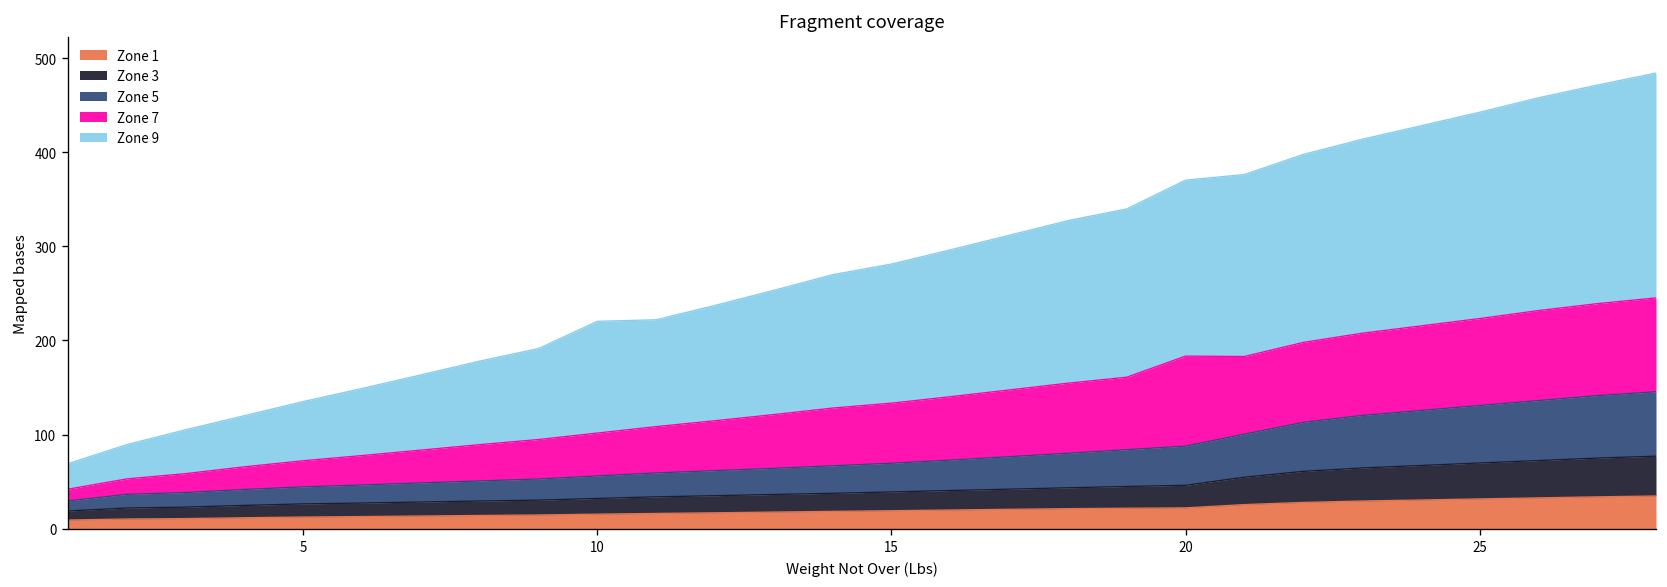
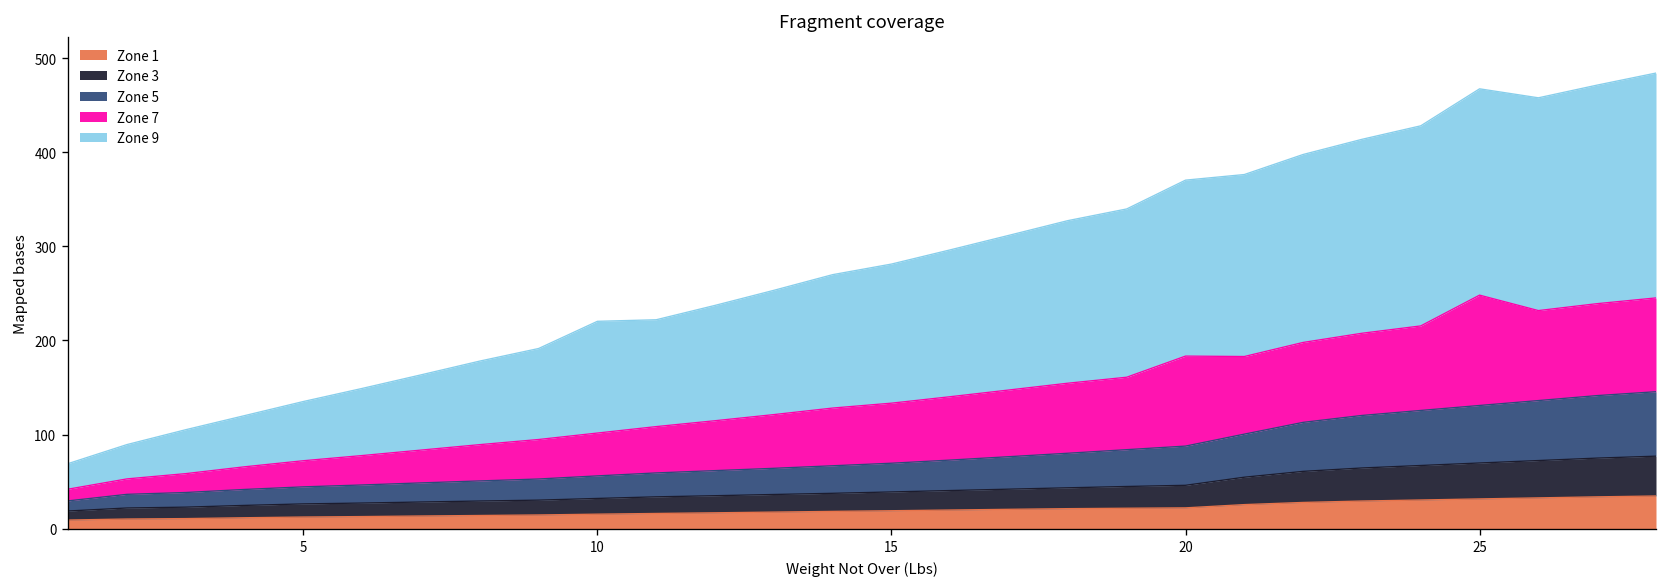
Zone 7, 25: 90 -> 120
